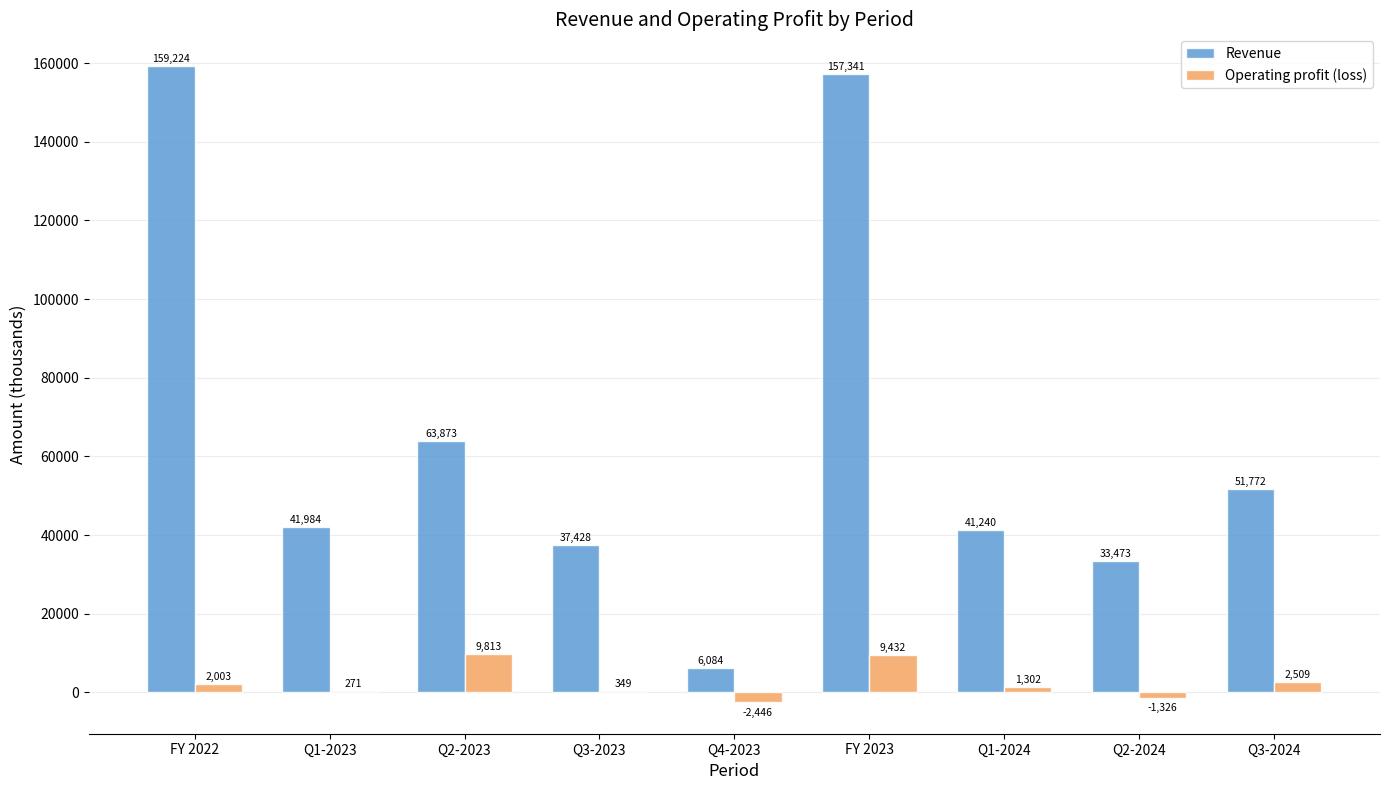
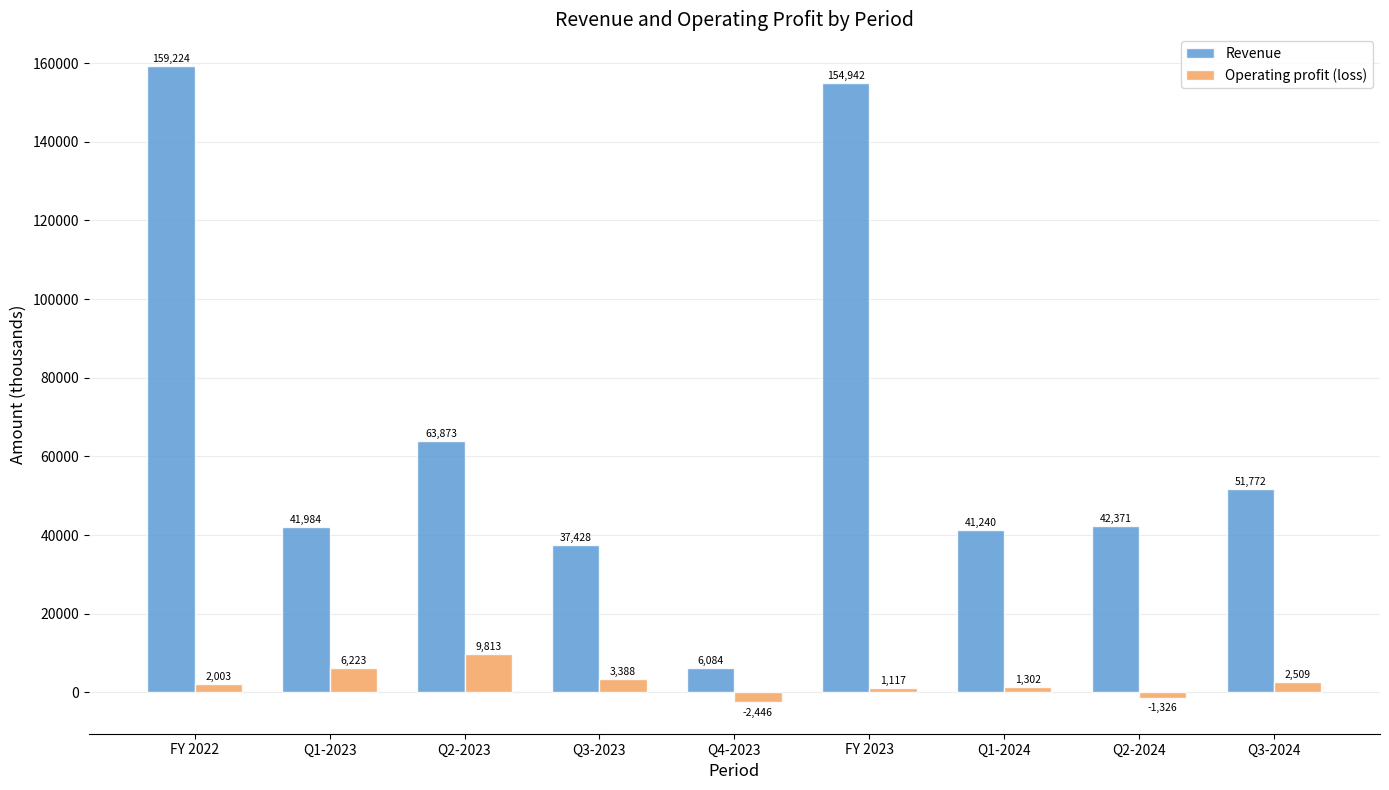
Operating profit (loss), Q1-2023: 271 -> 6,223
Operating profit (loss), Q3-2023: 349 -> 3,388
Revenue, FY 2023: 157,341 -> 154,942
Operating profit (loss), FY 2023: 9,432 -> 1,117
Revenue, Q2-2024: 33,473 -> 42,371
